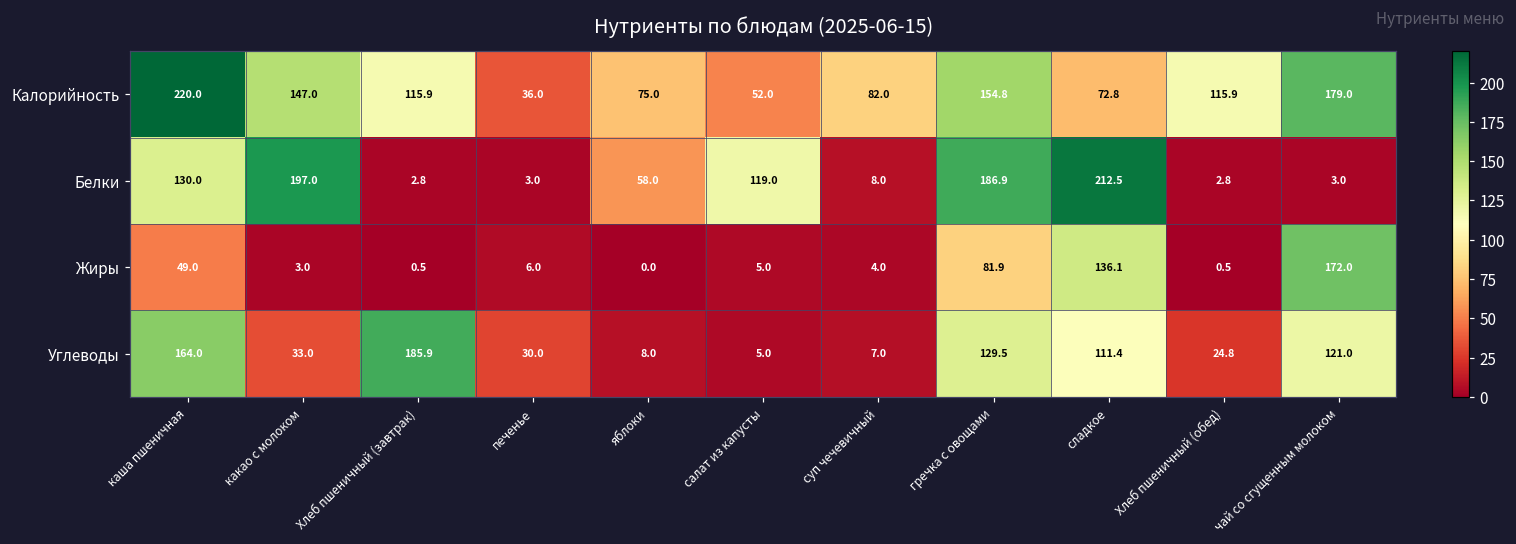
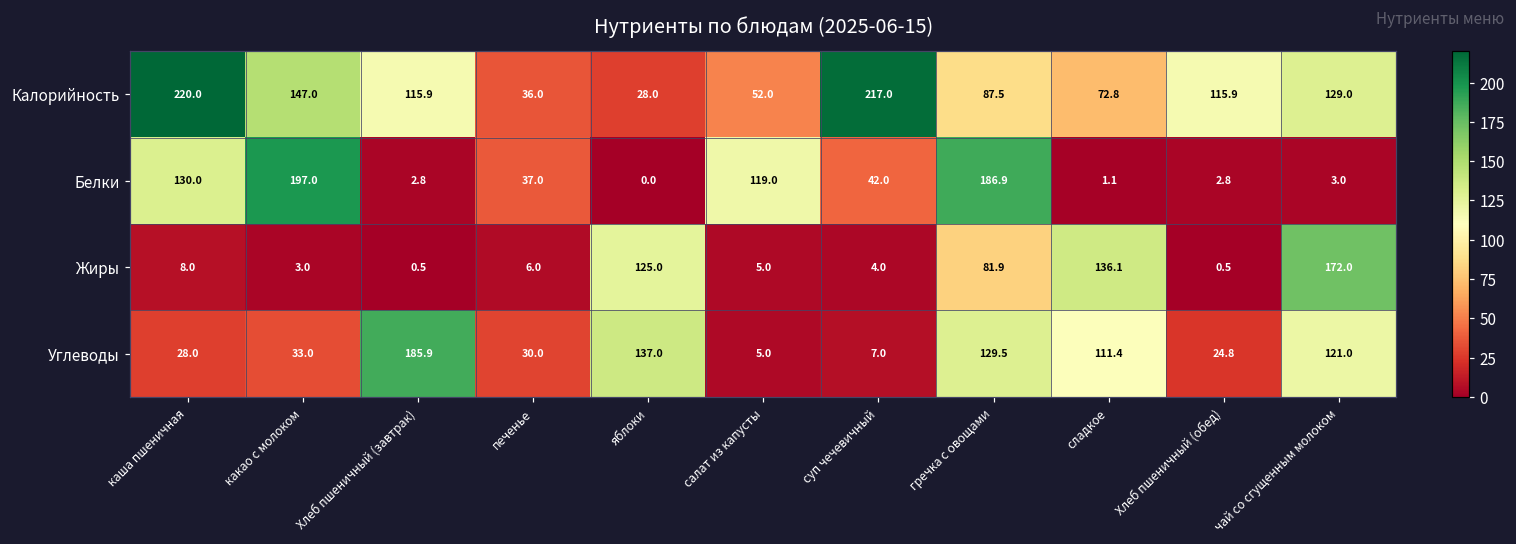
Калорийность, яблоки: 75.0 -> 28.0
Калорийность, суп чечевичный: 82.0 -> 217.0
Калорийность, гречка с овощами: 154.8 -> 87.5
Калорийность, чай со сгущенным молоком: 179.0 -> 129.0
Белки, печенье: 3.0 -> 37.0
Белки, яблоки: 58.0 -> 0.0
Белки, суп чечевичный: 8.0 -> 42.0
Белки, сладкое: 212.5 -> 1.1
Жиры, каша пшеничная: 49.0 -> 8.0
Жиры, яблоки: 0.0 -> 125.0
Углеводы, каша пшеничная: 164.0 -> 28.0
Углеводы, яблоки: 8.0 -> 137.0
